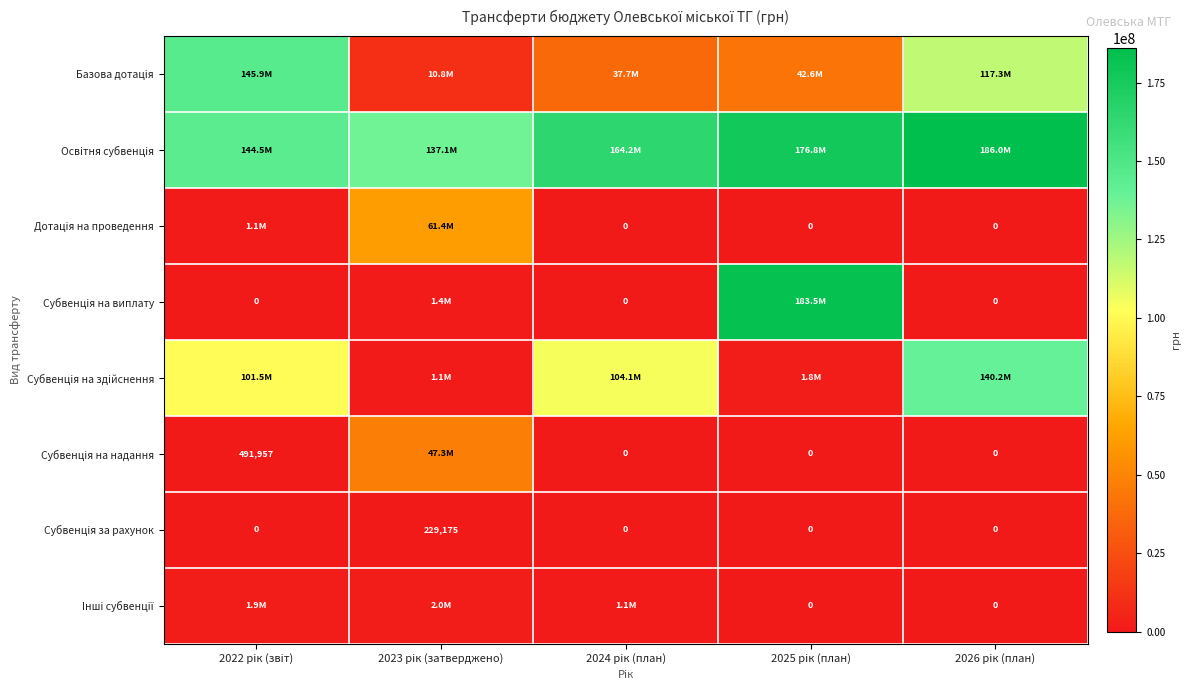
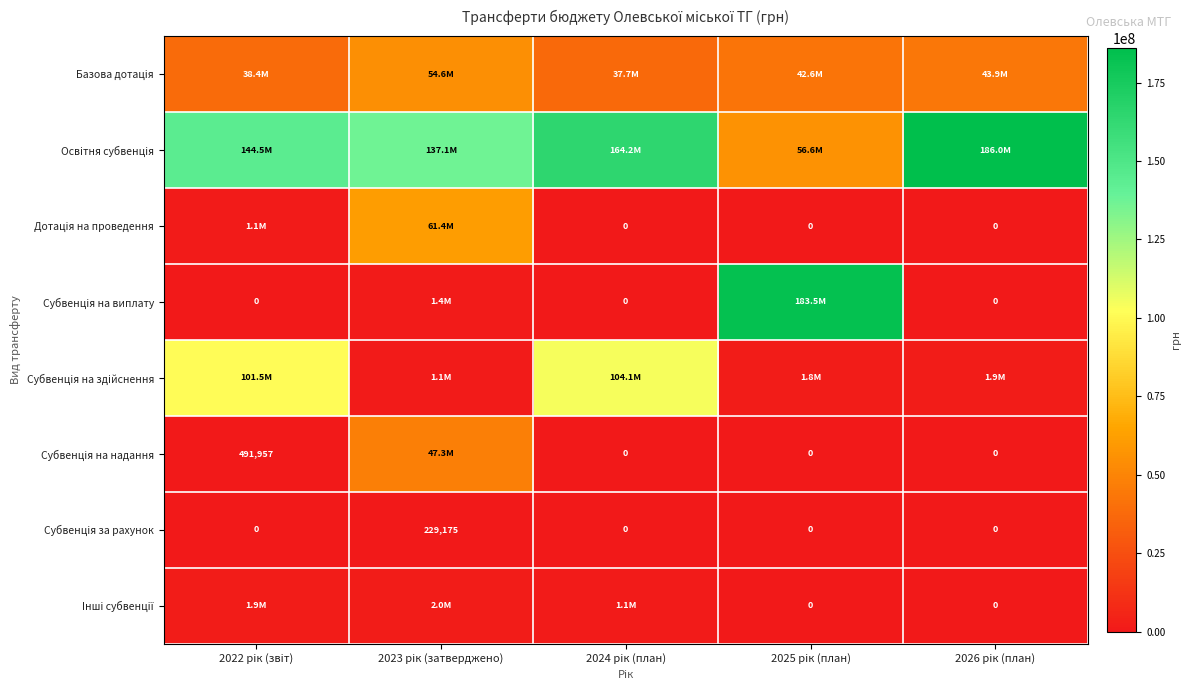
Базова дотація, 2022 рік (звіт): 145.9M -> 38.4M
Базова дотація, 2023 рік (затверджено): 10.8M -> 54.6M
Базова дотація, 2026 рік (план): 117.3M -> 43.9M
Освітня субвенція, 2025 рік (план): 176.8M -> 56.6M
Субвенція на здійснення, 2026 рік (план): 140.2M -> 1.9M
